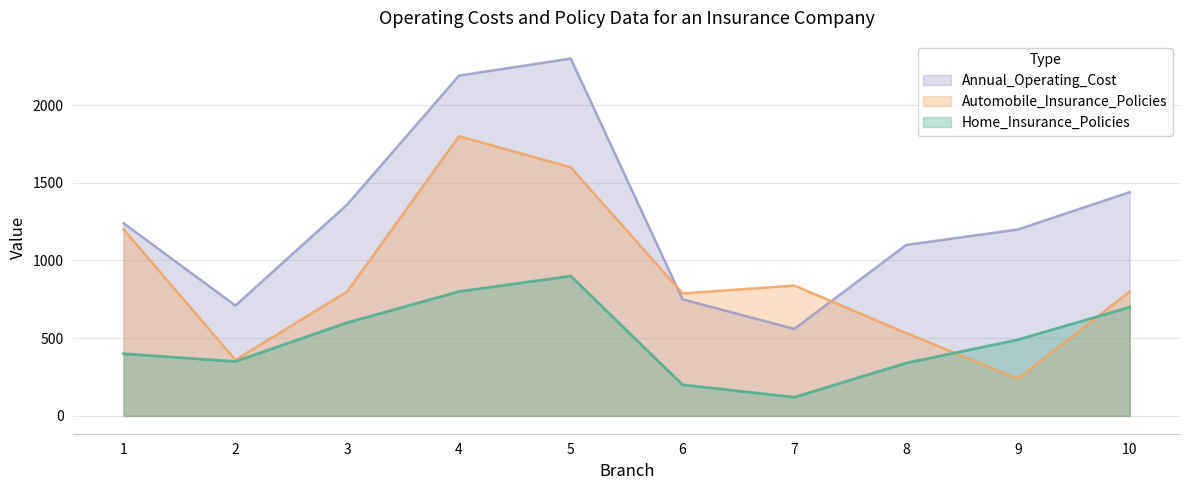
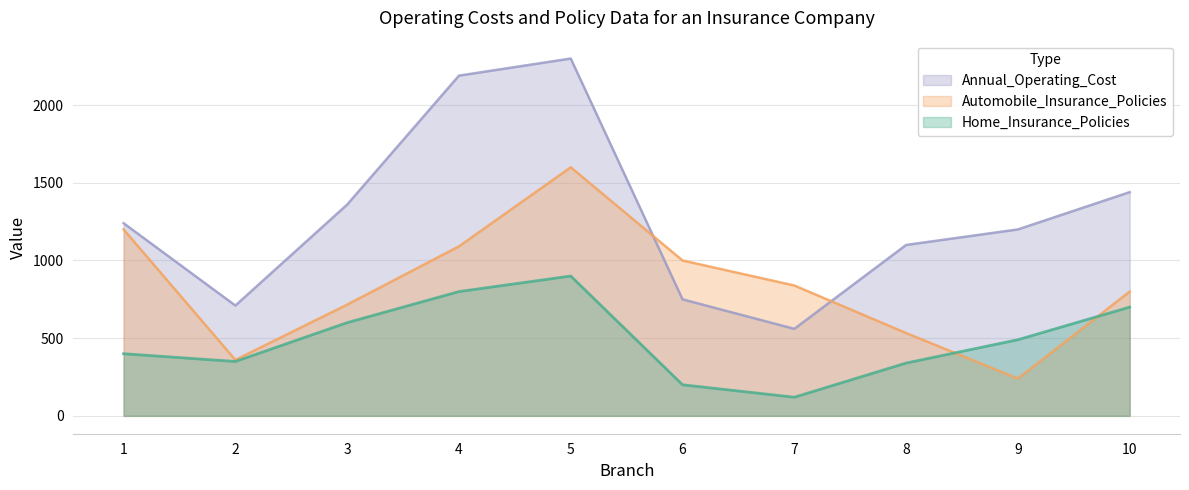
Automobile_Insurance_Policies, 3: 800 -> 720
Automobile_Insurance_Policies, 4: 1800 -> 1090
Automobile_Insurance_Policies, 6: 790 -> 1000
